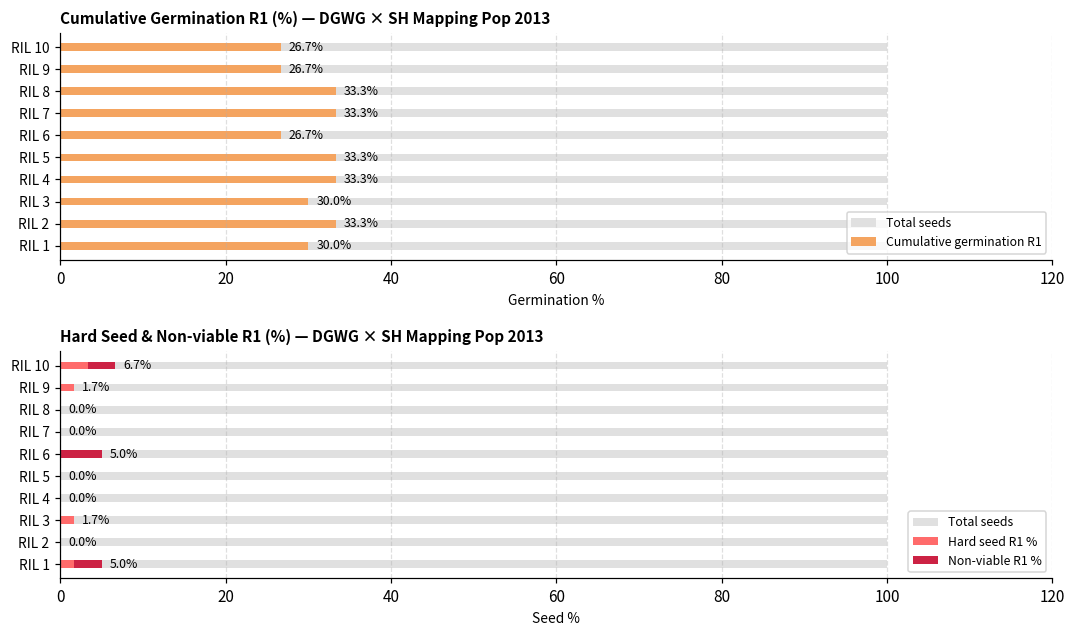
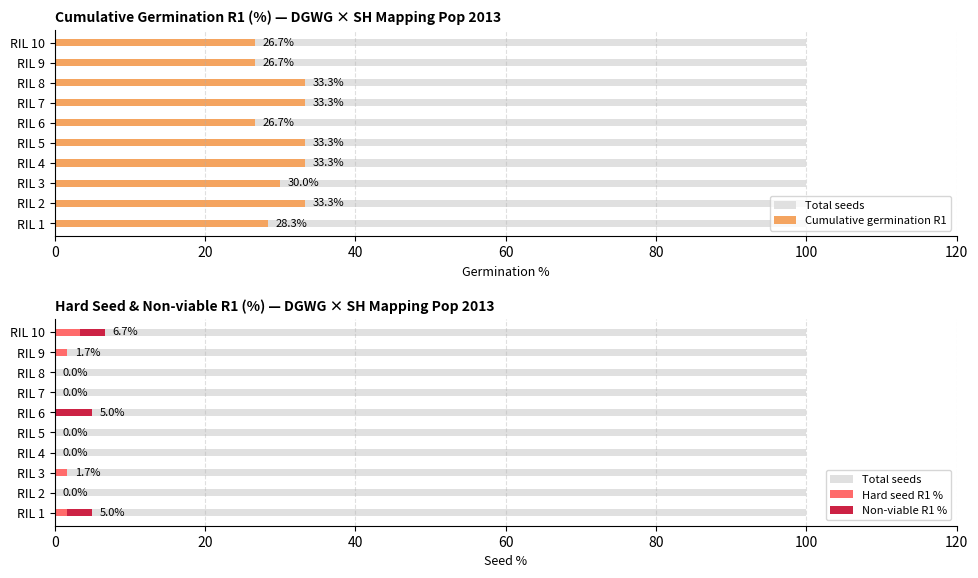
Cumulative Germination R1 (%) — DGWG × SH Mapping Pop 2013, Cumulative germination R1, RIL 1: 30.0% -> 28.3%
